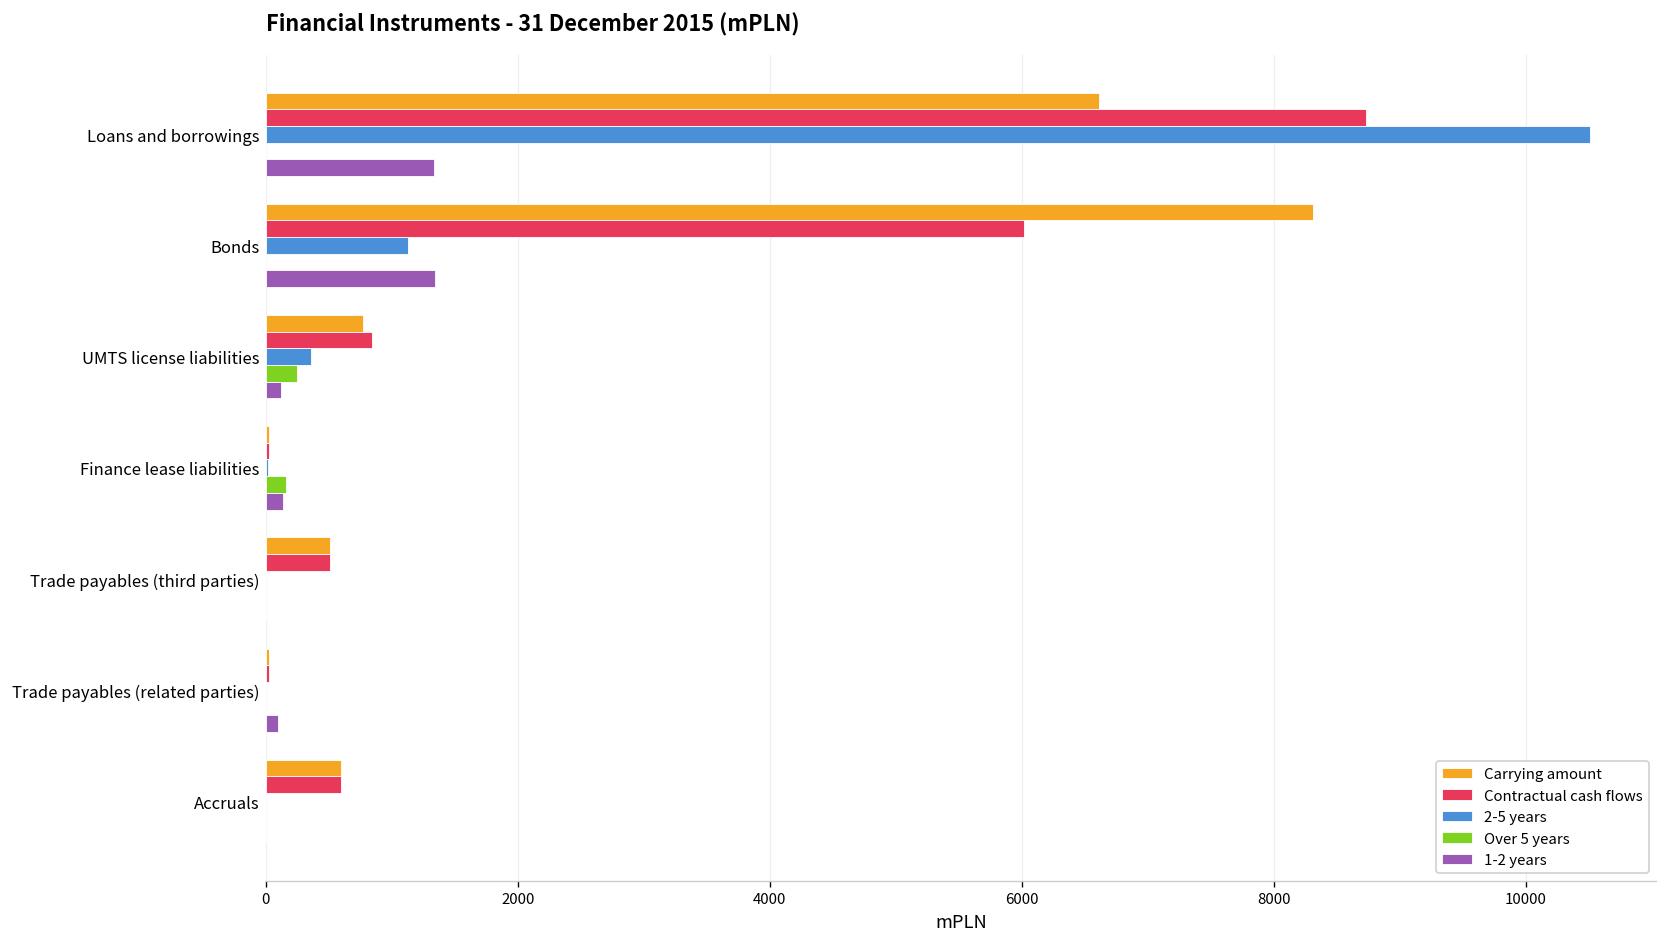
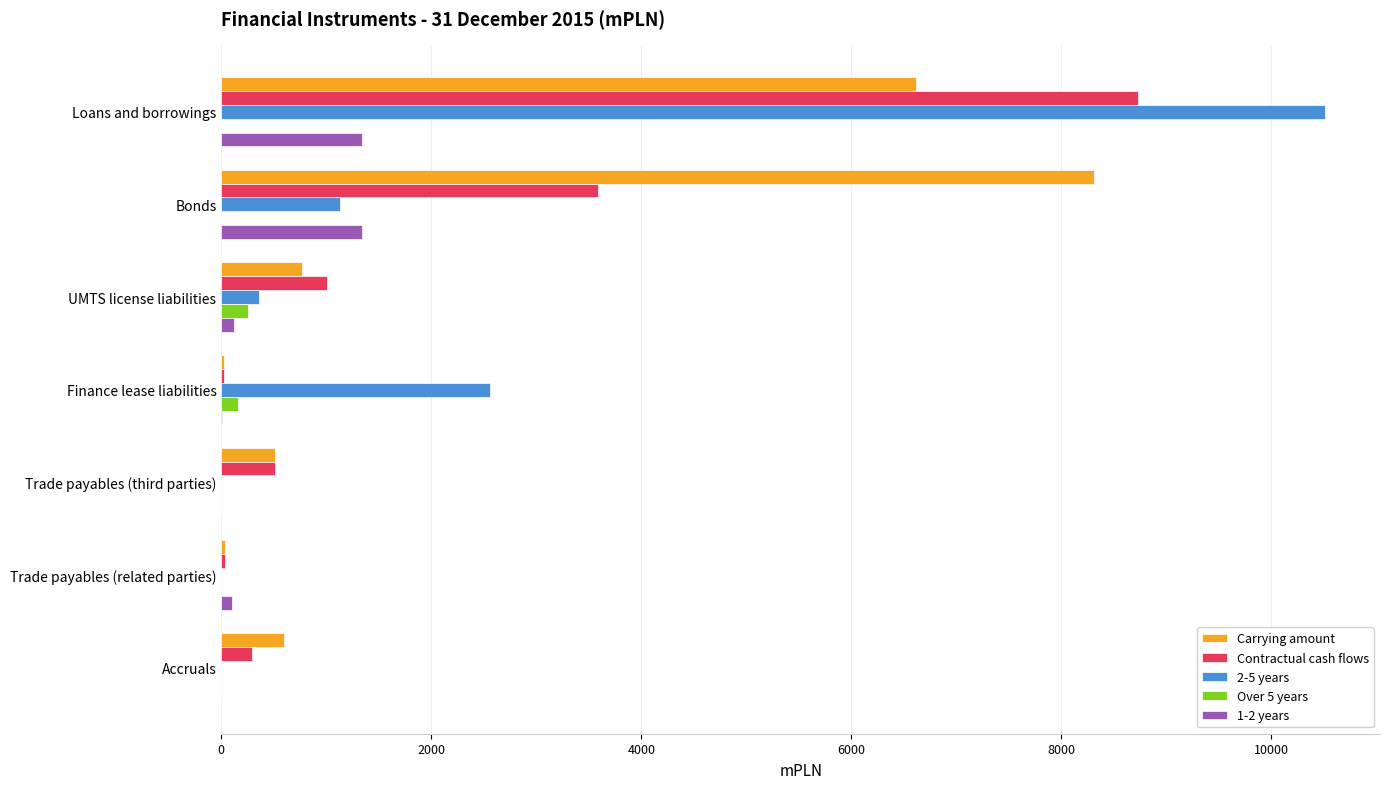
Contractual cash flows, Bonds: 6020 -> 3590
Contractual cash flows, UMTS license liabilities: 850 -> 1000
2-5 years, Finance lease liabilities: 20 -> 2560
1-2 years, Finance lease liabilities: 140 -> 0
Contractual cash flows, Accruals: 590 -> 300
